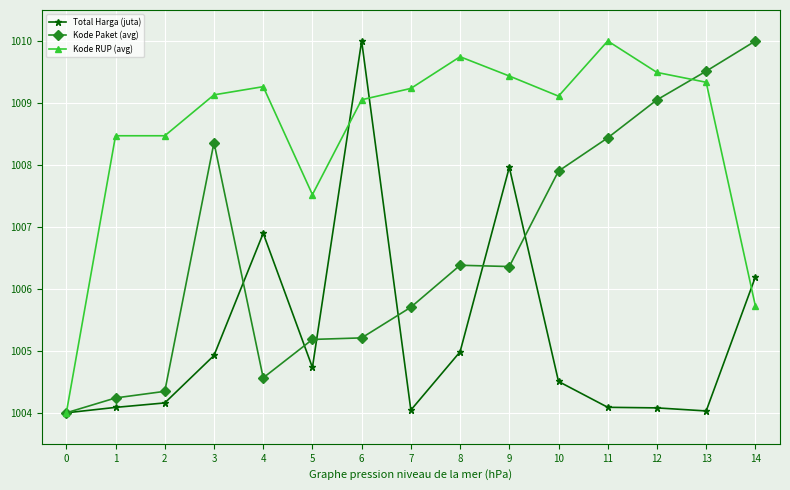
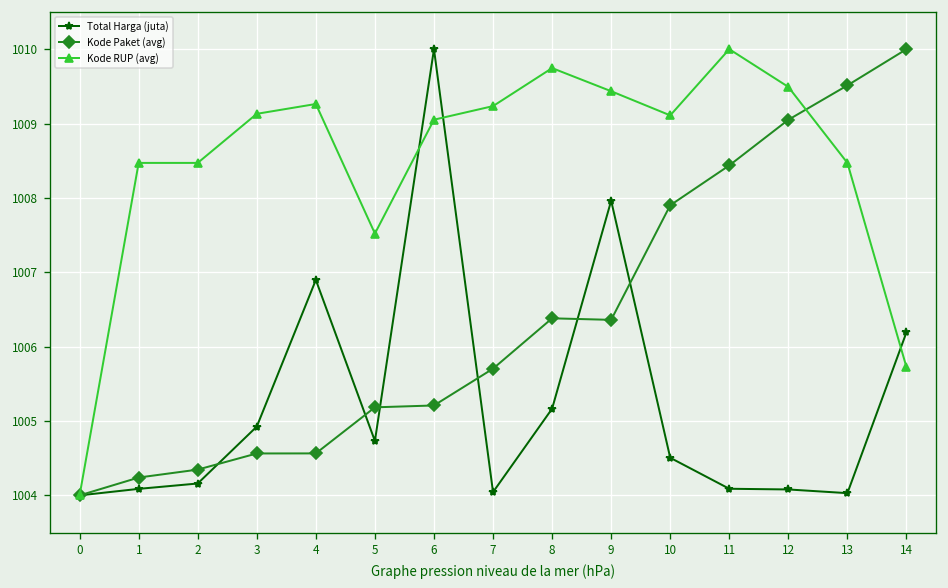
Kode Paket (avg), 3: 1008.4 -> 1004.6
Total Harga (juta), 8: 1005.0 -> 1005.2
Kode RUP (avg), 13: 1009.3 -> 1008.5
